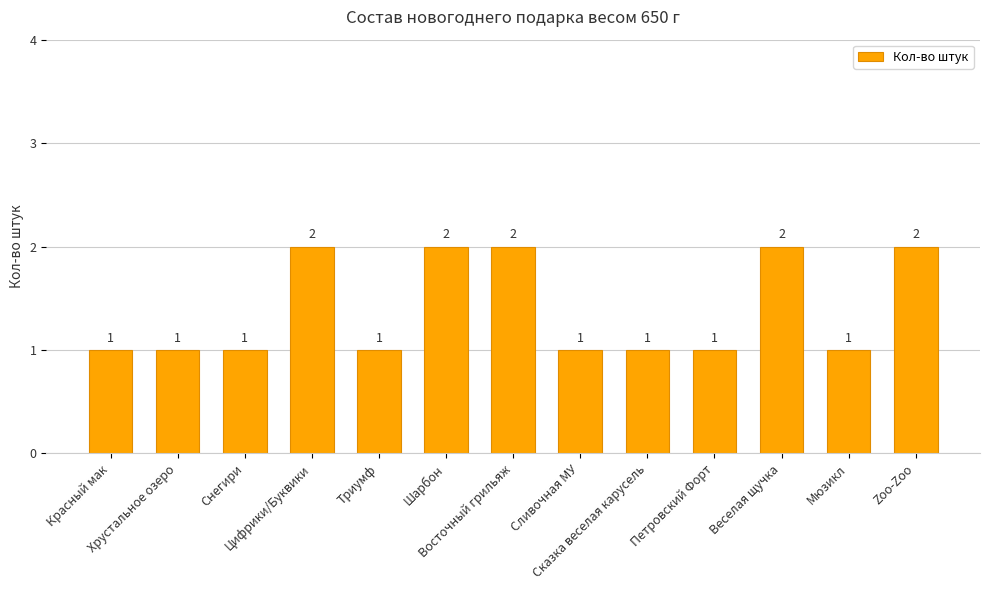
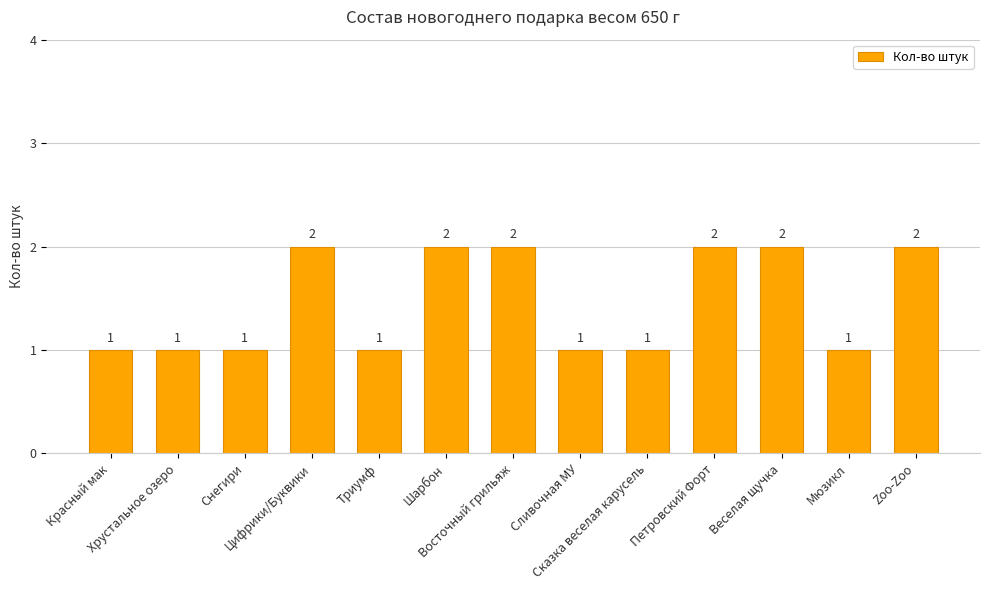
Петровский Форт: 1 -> 2
